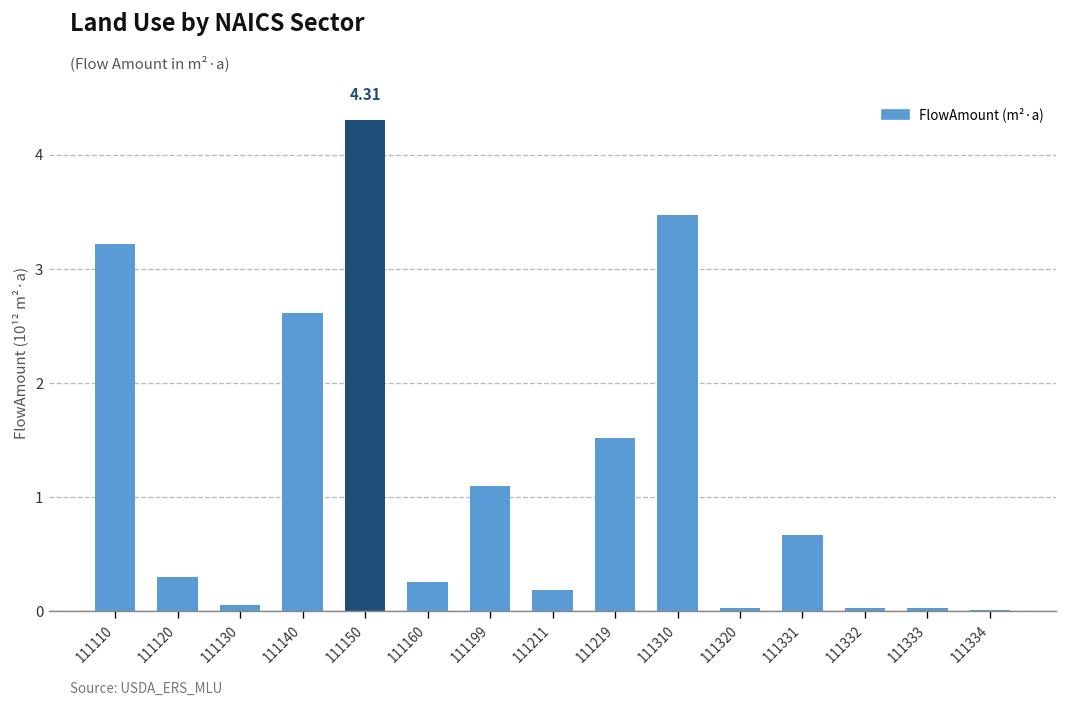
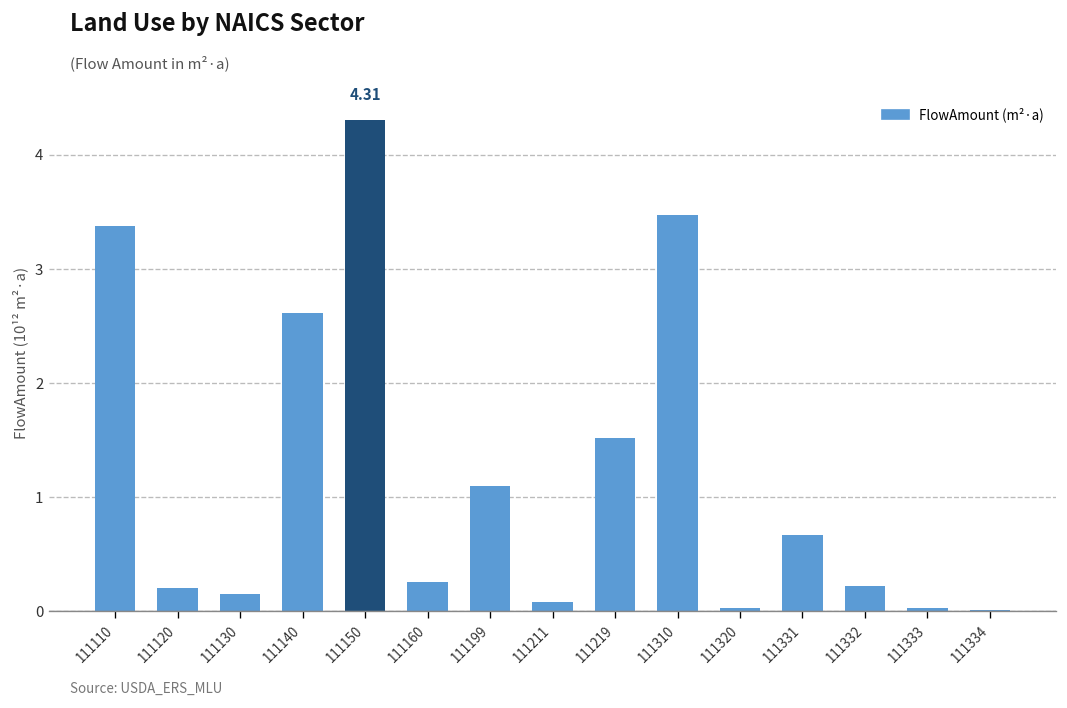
111110: 3.2 -> 3.4
111120: 0.3 -> 0.2
111130: 0.05 -> 0.15
111211: 0.2 -> 0.1
111332: 0.0 -> 0.2
